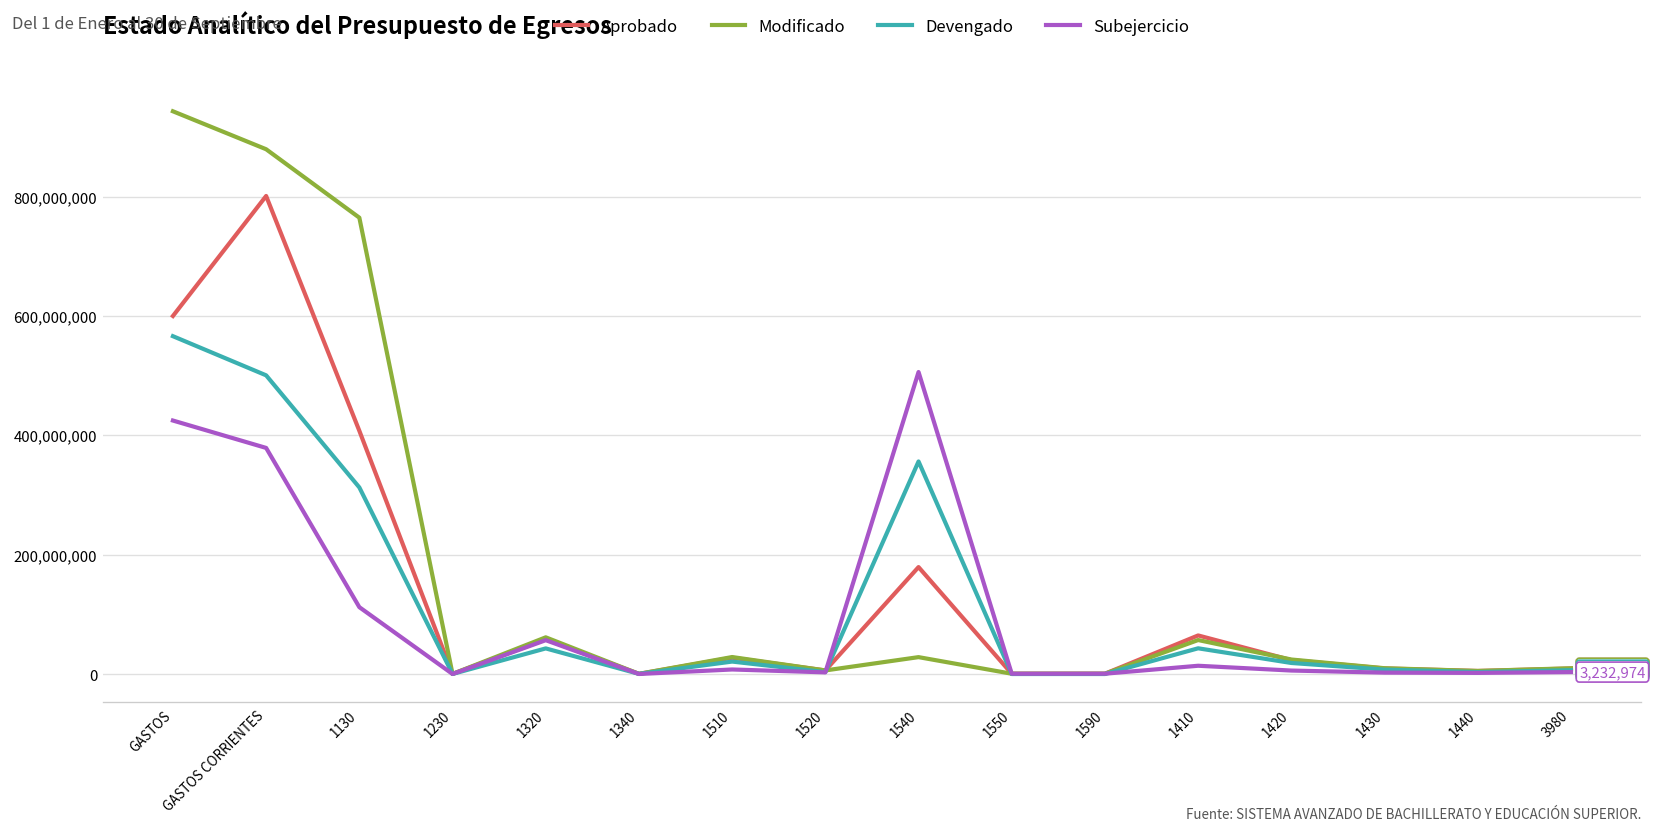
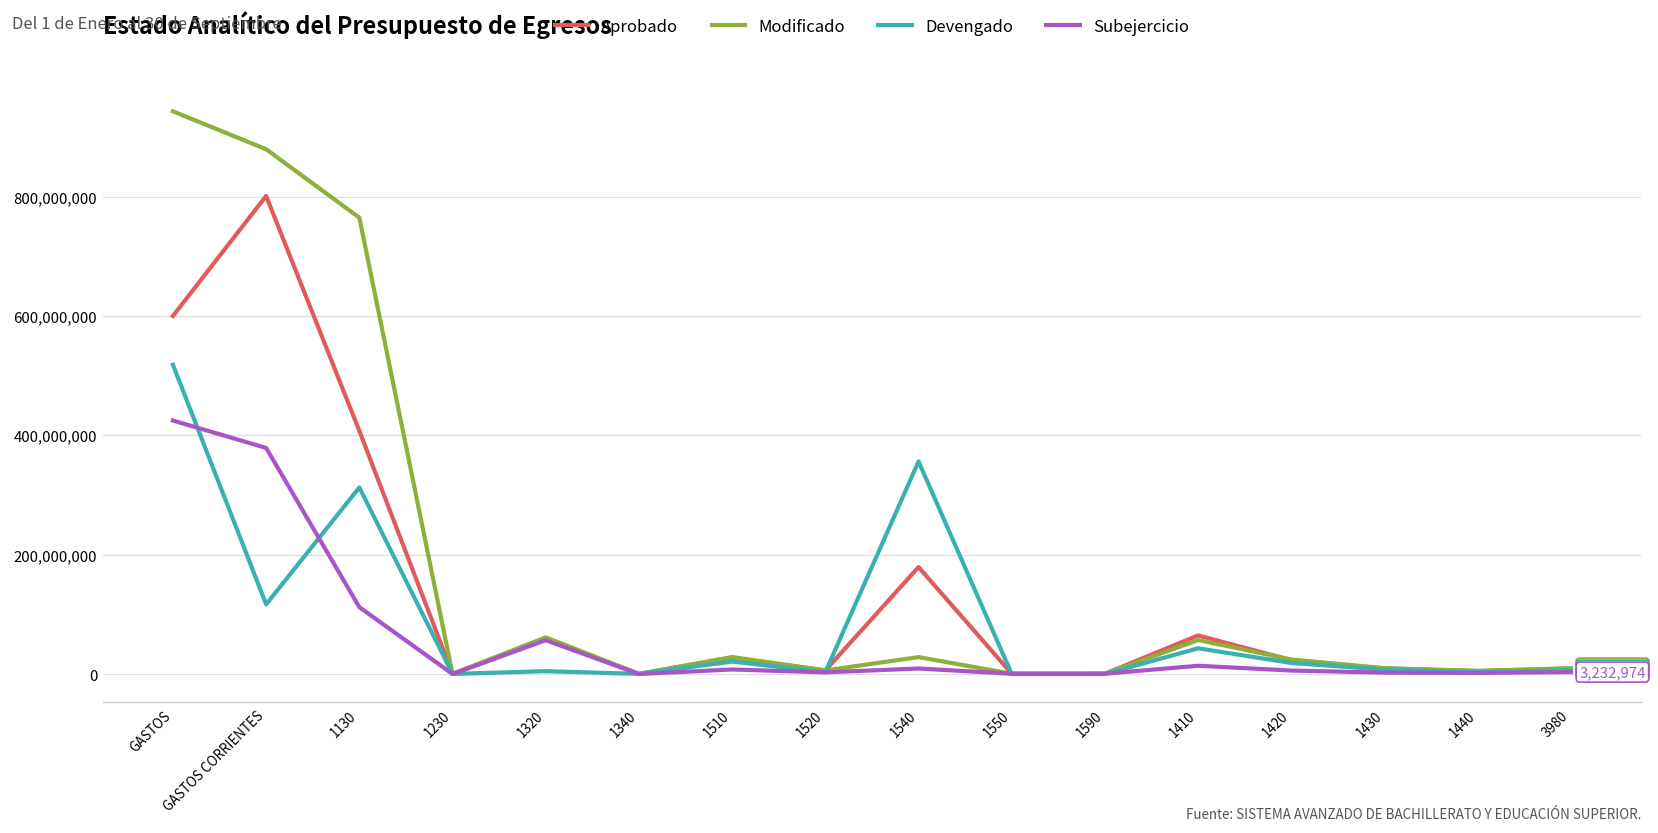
Devengado, GASTOS: 570,000,000 -> 520,000,000
Devengado, GASTOS CORRIENTES: 500,000,000 -> 120,000,000
Devengado, 1320: 40,000,000 -> 0
Subejercicio, 1540: 510,000,000 -> 10,000,000
